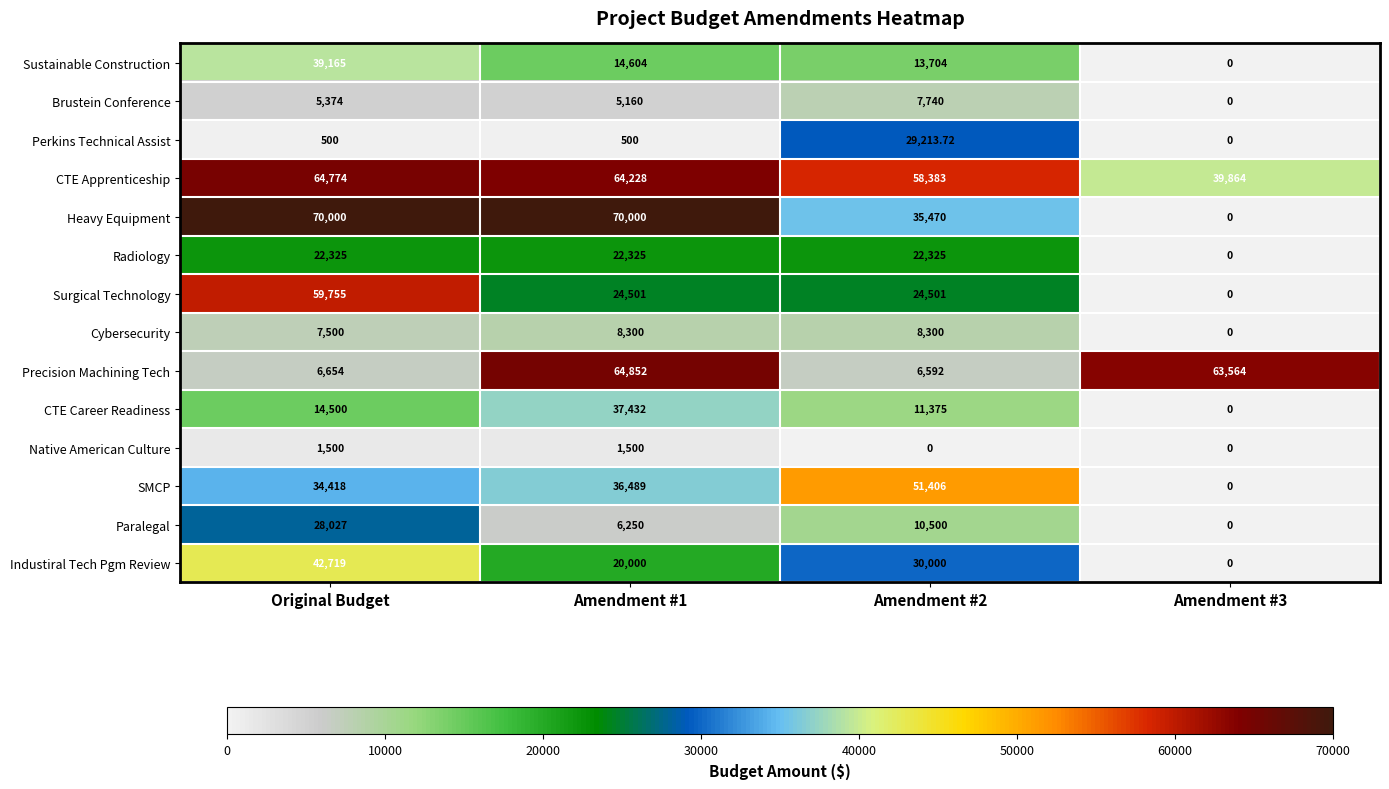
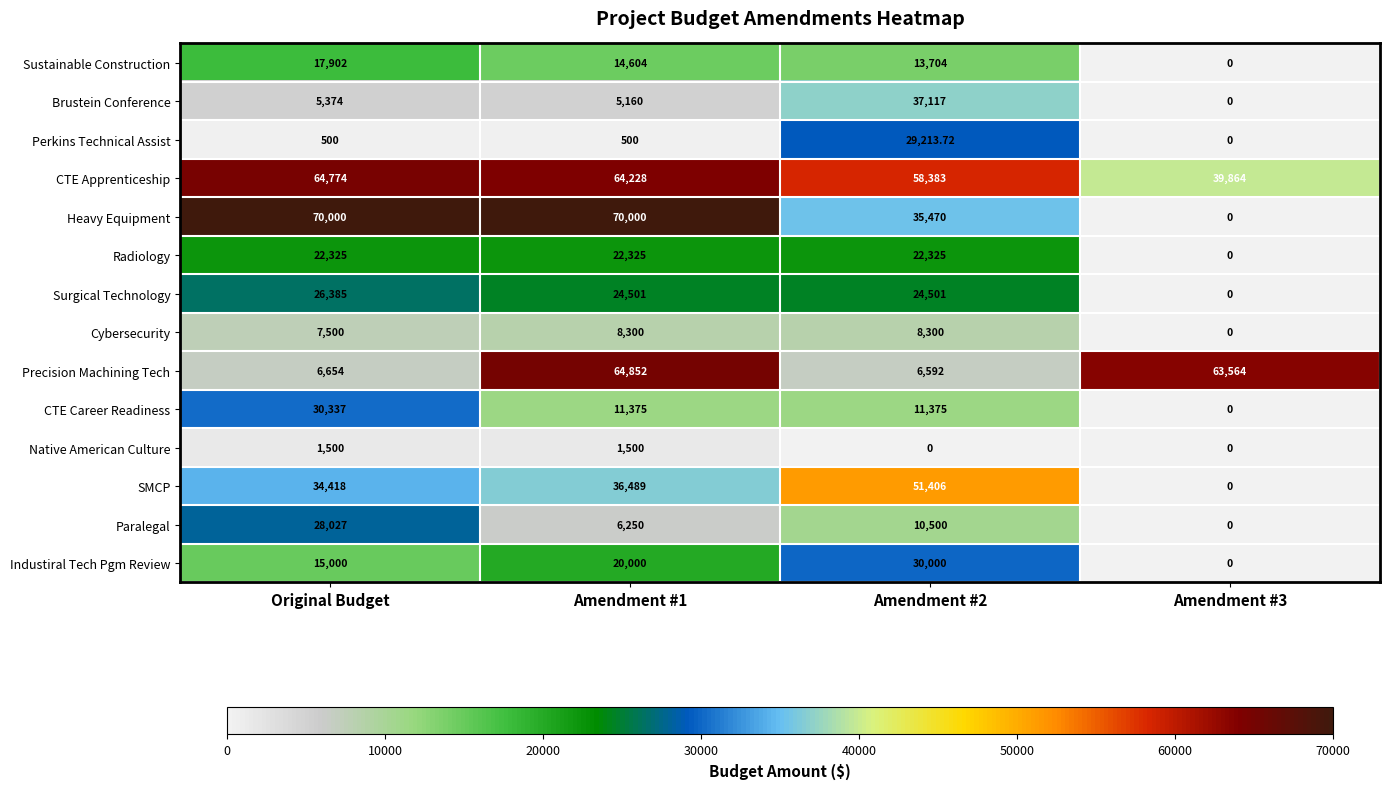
Sustainable Construction, Original Budget: 39,165 -> 17,902
Brustein Conference, Amendment #2: 7,740 -> 37,117
Surgical Technology, Original Budget: 59,755 -> 26,385
CTE Career Readiness, Original Budget: 14,500 -> 30,337
CTE Career Readiness, Amendment #1: 37,432 -> 11,375
Industiral Tech Pgm Review, Original Budget: 42,719 -> 15,000
